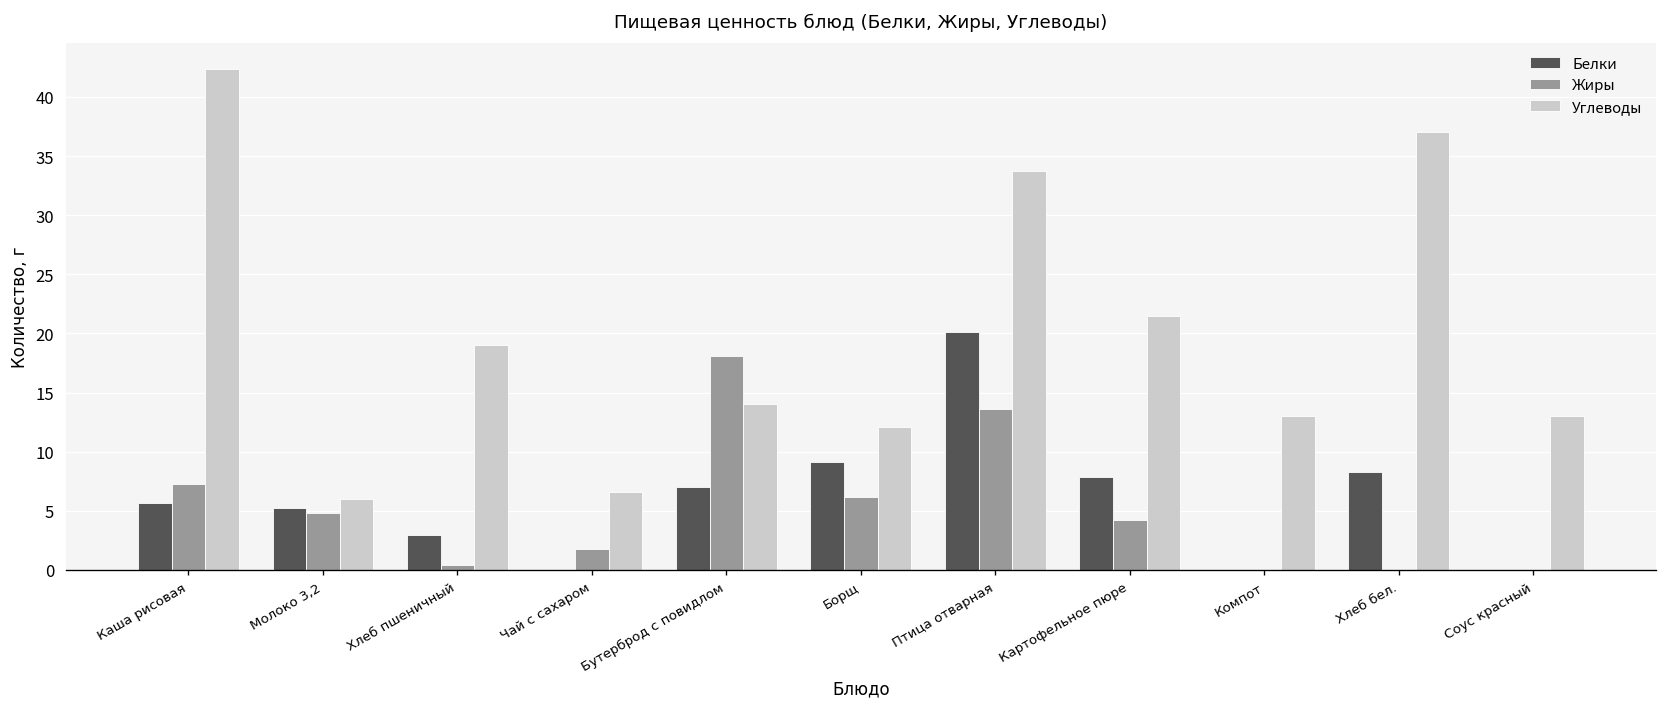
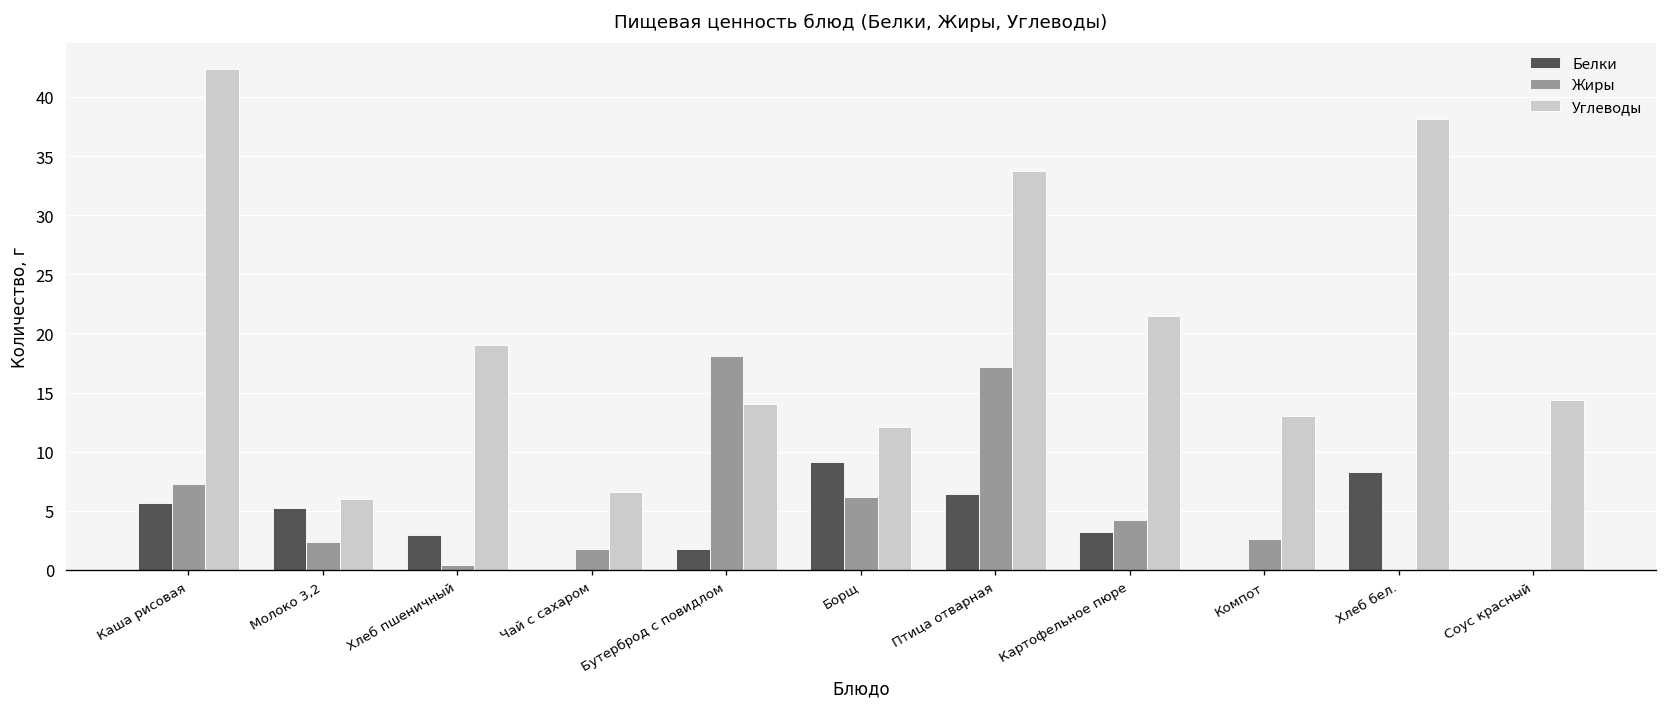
Жиры, Молоко 3,2: 5 -> 2
Белки, Бутерброд с повидлом: 7 -> 2
Белки, Птица отварная: 20 -> 6
Жиры, Птица отварная: 14 -> 17
Белки, Картофельное пюре: 8 -> 3
Жиры, Компот: 0 -> 3
Углеводы, Хлеб бел.: 37 -> 38
Углеводы, Соус красный: 13 -> 14
